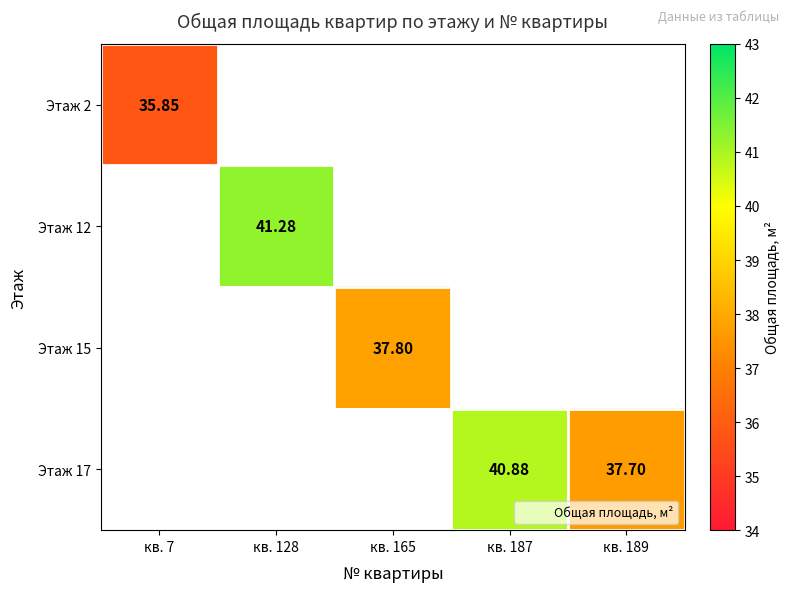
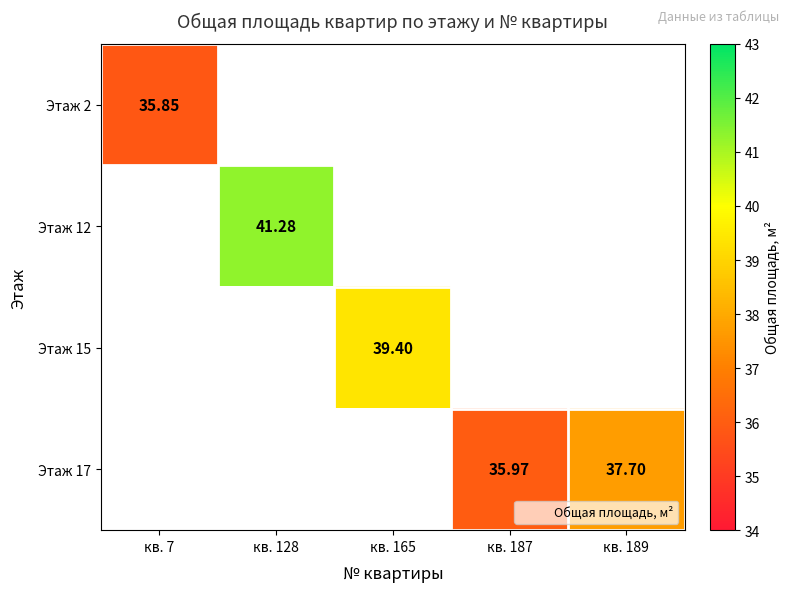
Этаж 15, кв. 165: 37.80 -> 39.40
Этаж 17, кв. 187: 40.88 -> 35.97
